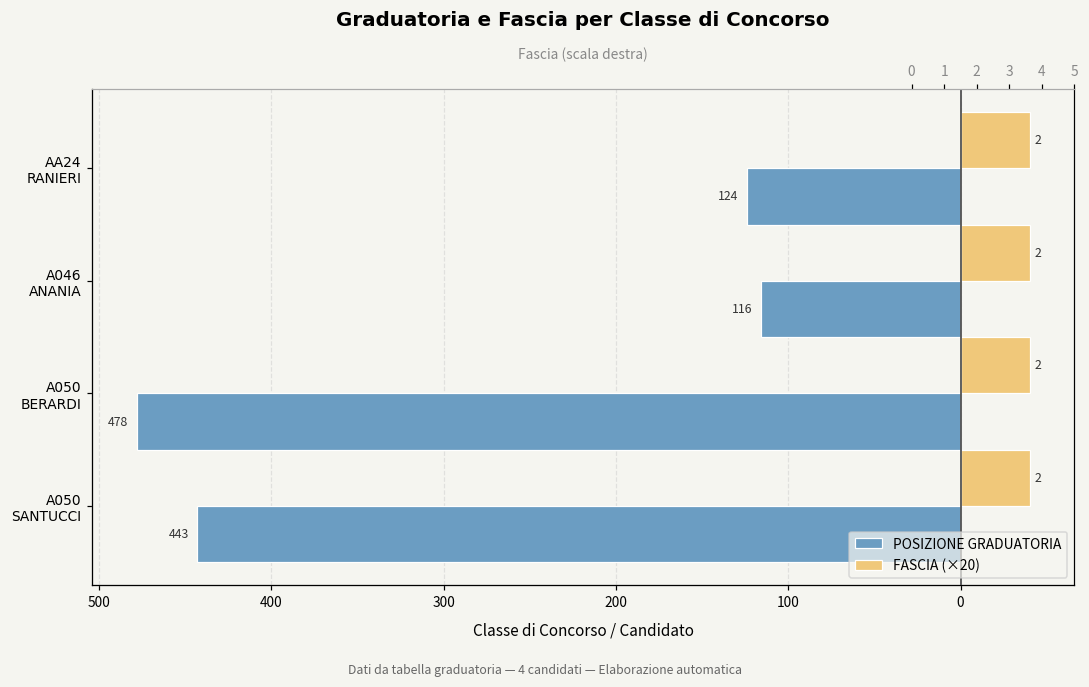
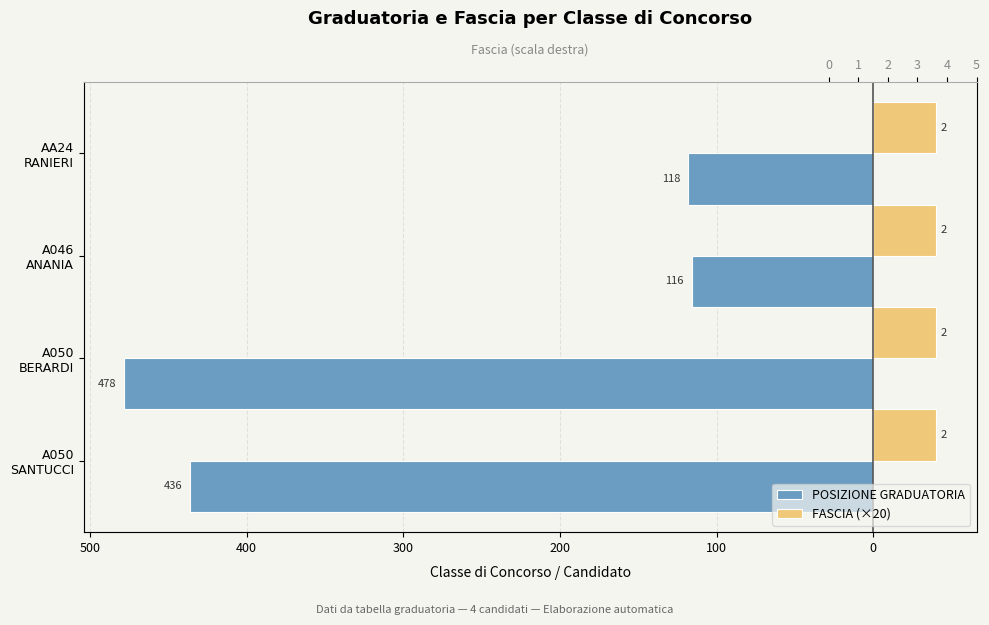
POSIZIONE GRADUATORIA, AA24 RANIERI: 124 -> 118
POSIZIONE GRADUATORIA, A050 SANTUCCI: 443 -> 436
